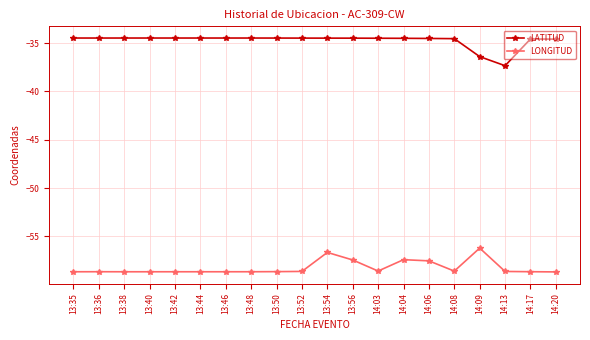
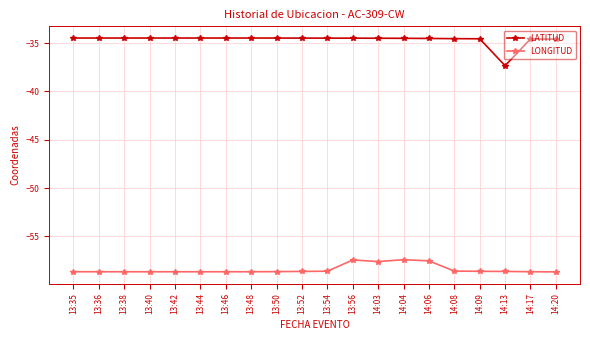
LONGITUD, 13:54: -57 -> -59
LONGITUD, 14:03: -59 -> -58
LATITUD, 14:09: -36 -> -35
LONGITUD, 14:09: -56 -> -59
